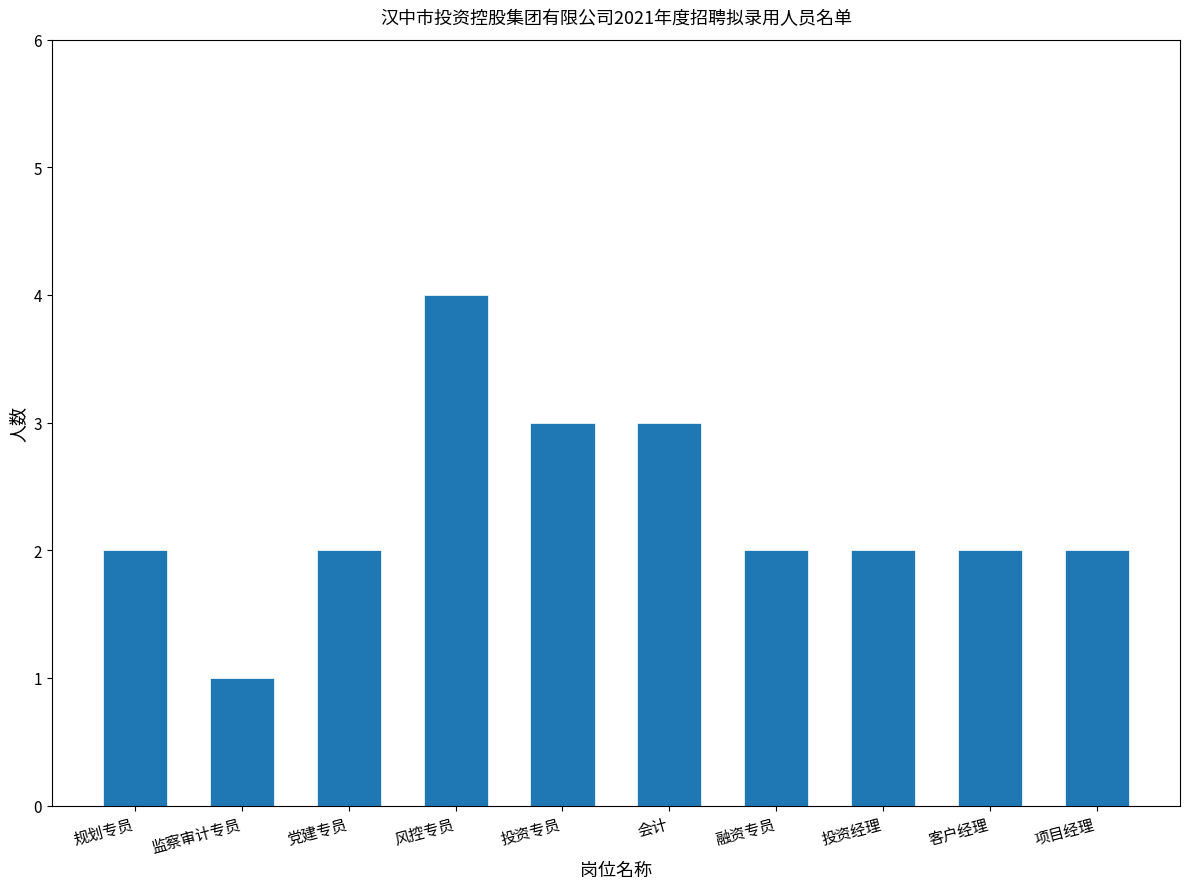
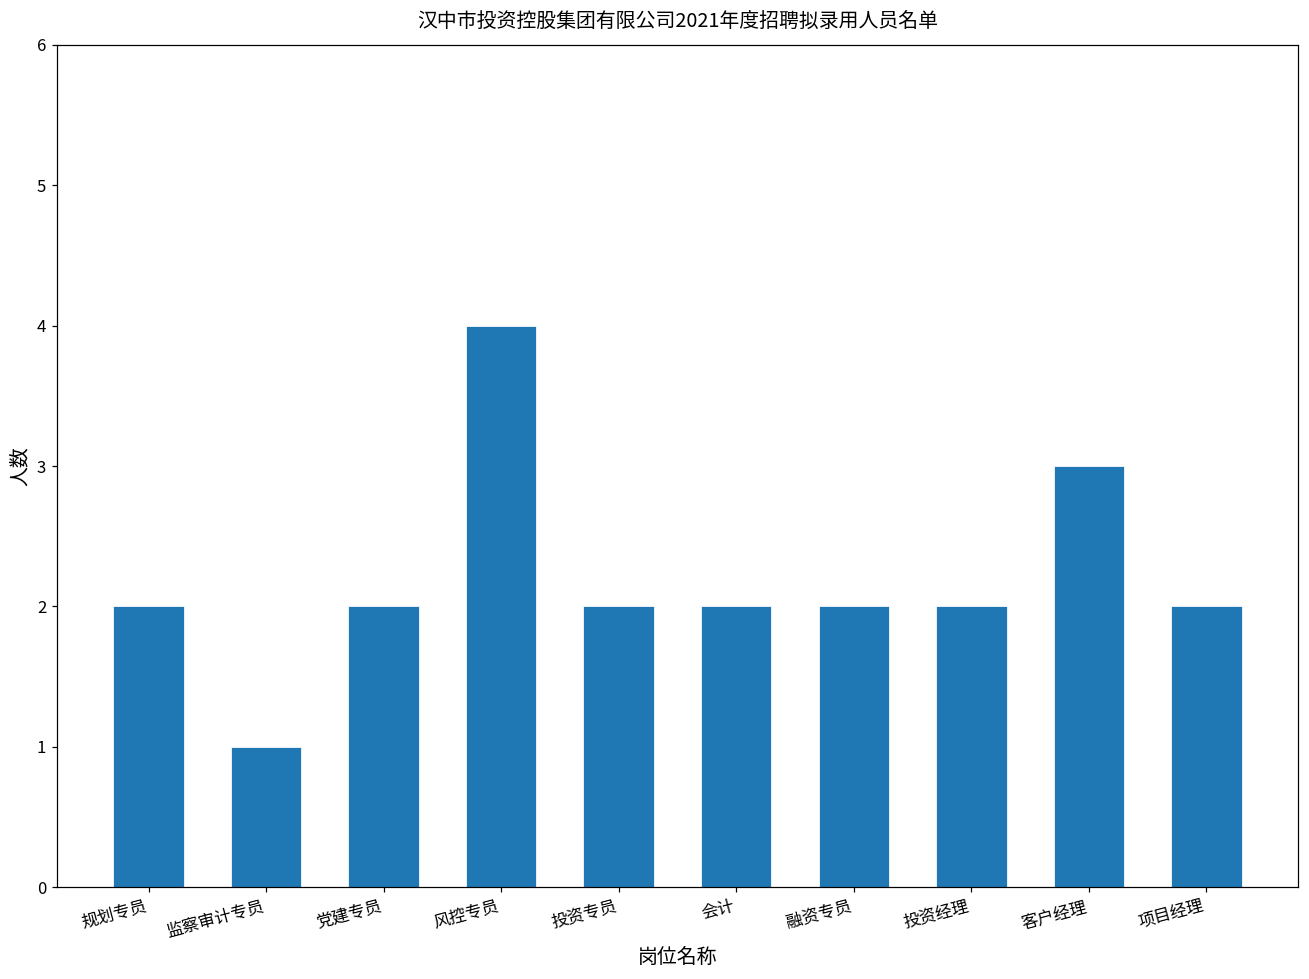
投资专员: 3 -> 2
会计: 3 -> 2
客户经理: 2 -> 3
